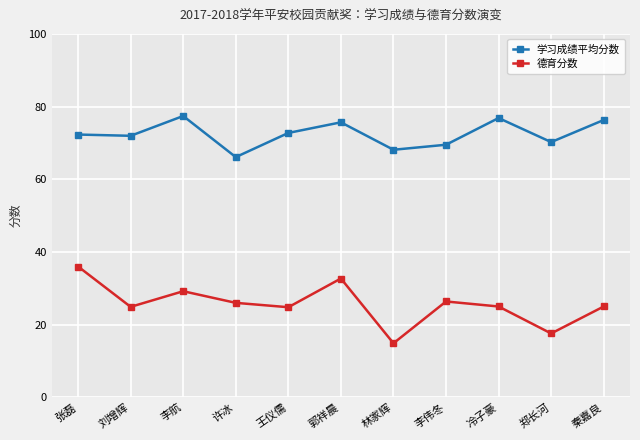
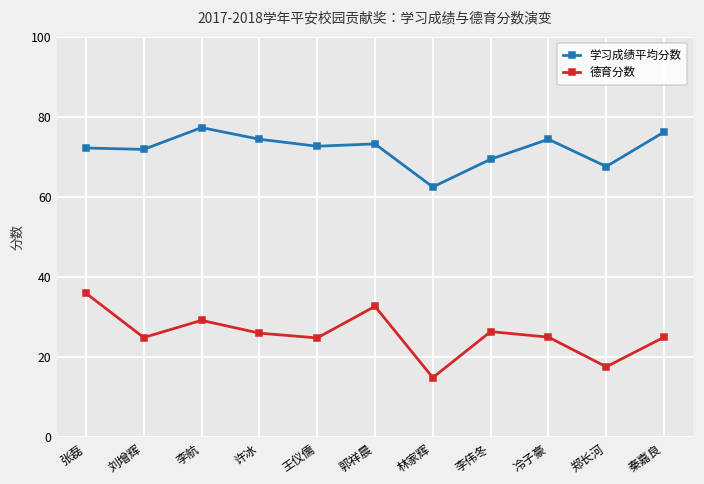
学习成绩平均分数, 许冰: 66 -> 75
学习成绩平均分数, 郭祥晨: 76 -> 73
学习成绩平均分数, 林家辉: 68 -> 63
学习成绩平均分数, 冷子豪: 77 -> 74
学习成绩平均分数, 郑长河: 70 -> 68
